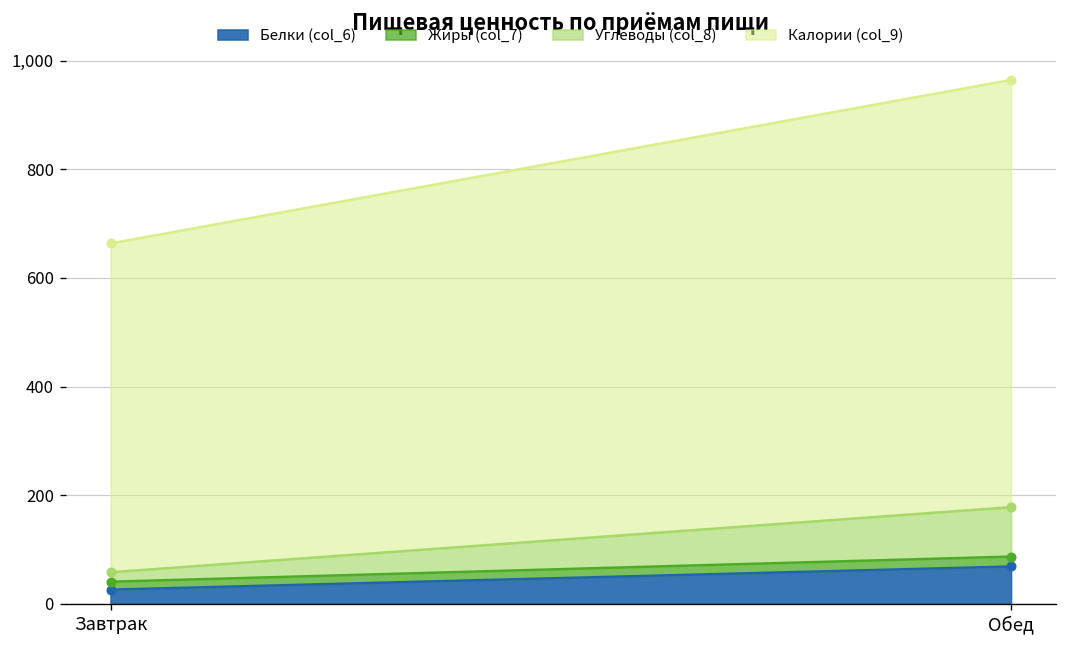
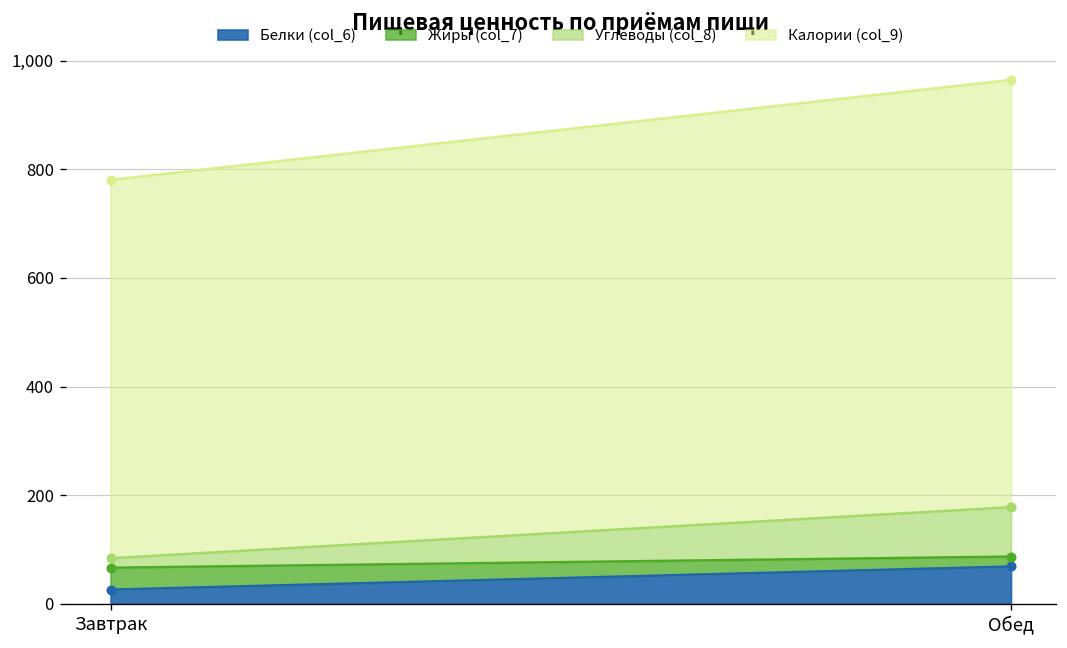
Жиры (col_7), Завтрак: 10 -> 40
Калории (col_9), Завтрак: 610 -> 700
